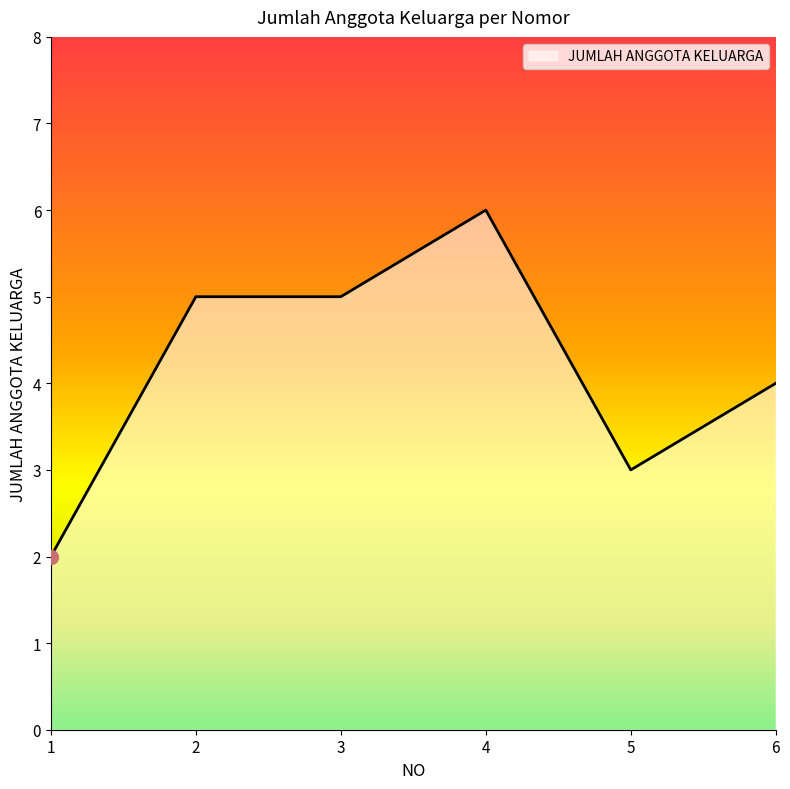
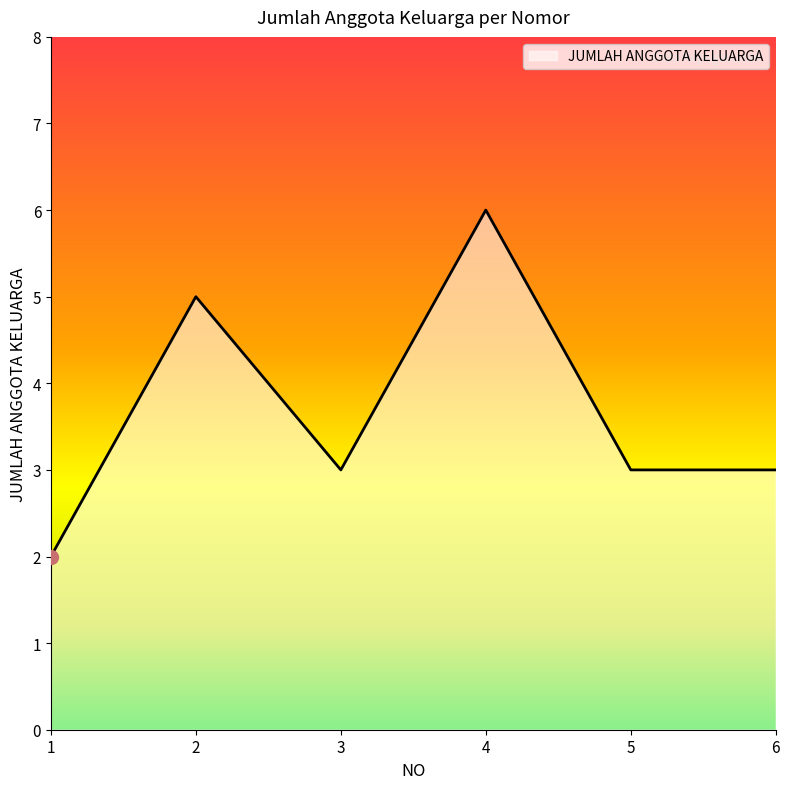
JUMLAH ANGGOTA KELUARGA, 3: 5 -> 3
JUMLAH ANGGOTA KELUARGA, 6: 4 -> 3
